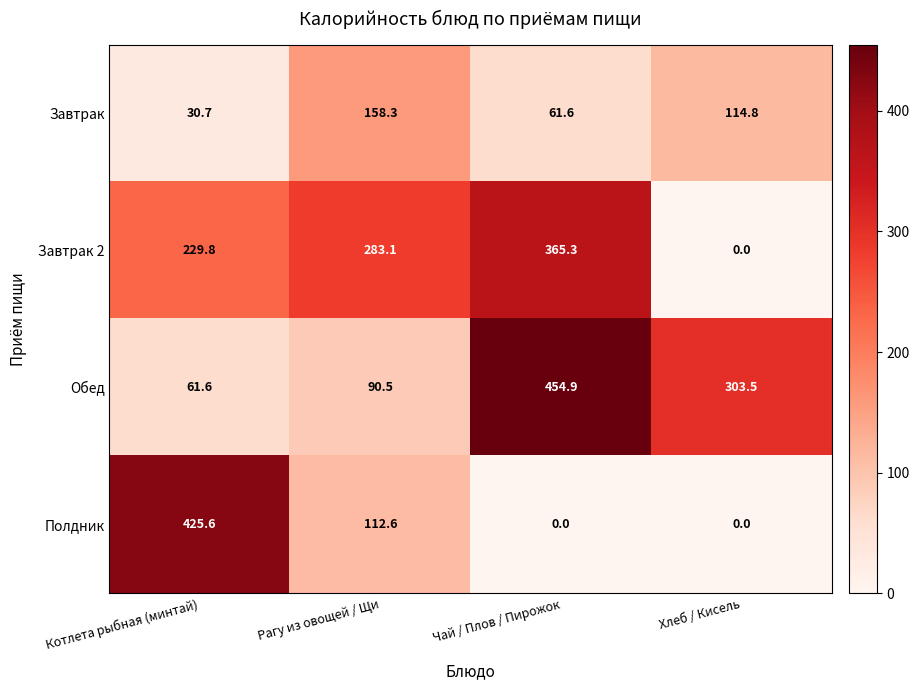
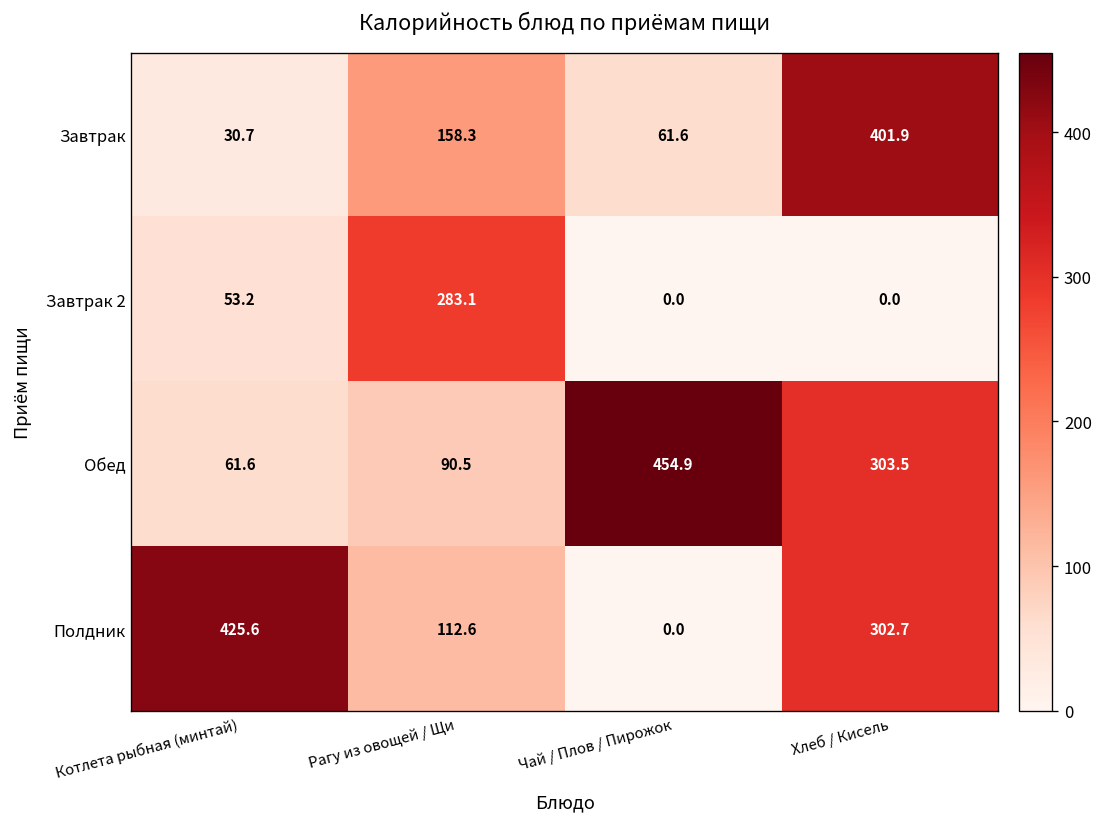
Завтрак, Хлеб / Кисель: 114.8 -> 401.9
Завтрак 2, Котлета рыбная (минтай): 229.8 -> 53.2
Завтрак 2, Чай / Плов / Пирожок: 365.3 -> 0.0
Полдник, Хлеб / Кисель: 0.0 -> 302.7
